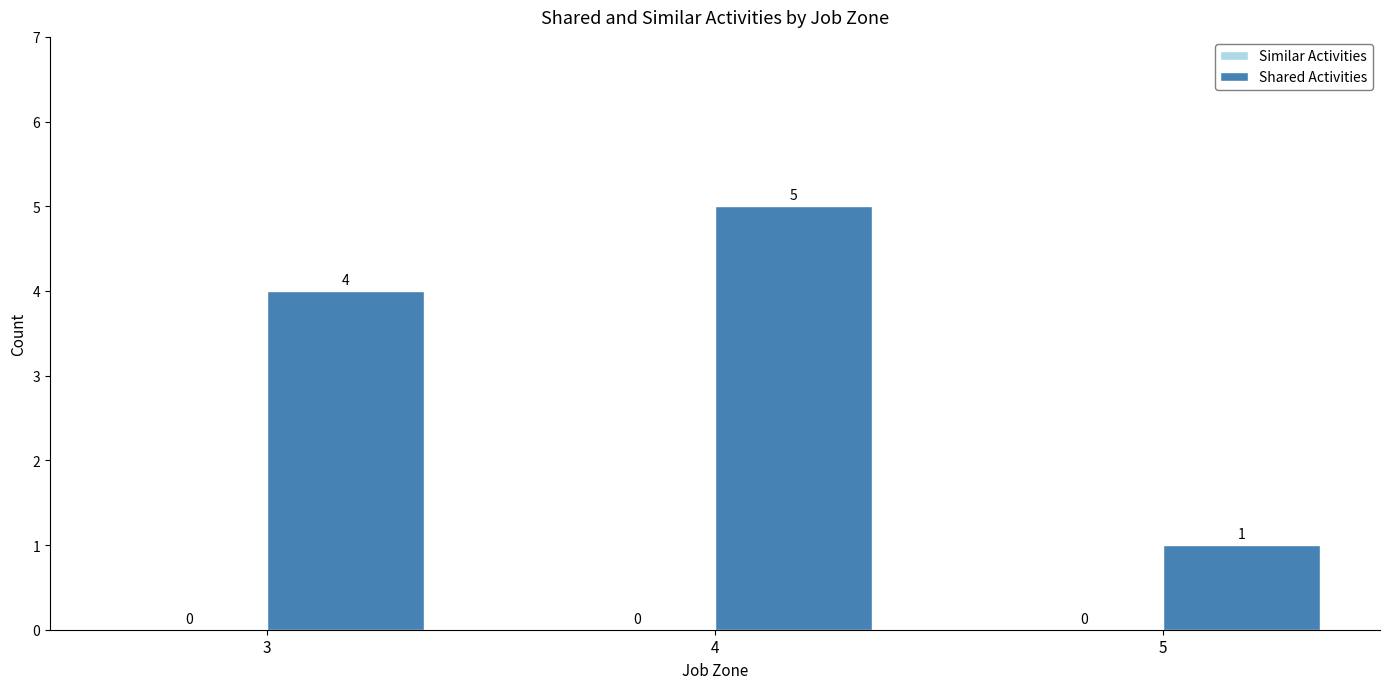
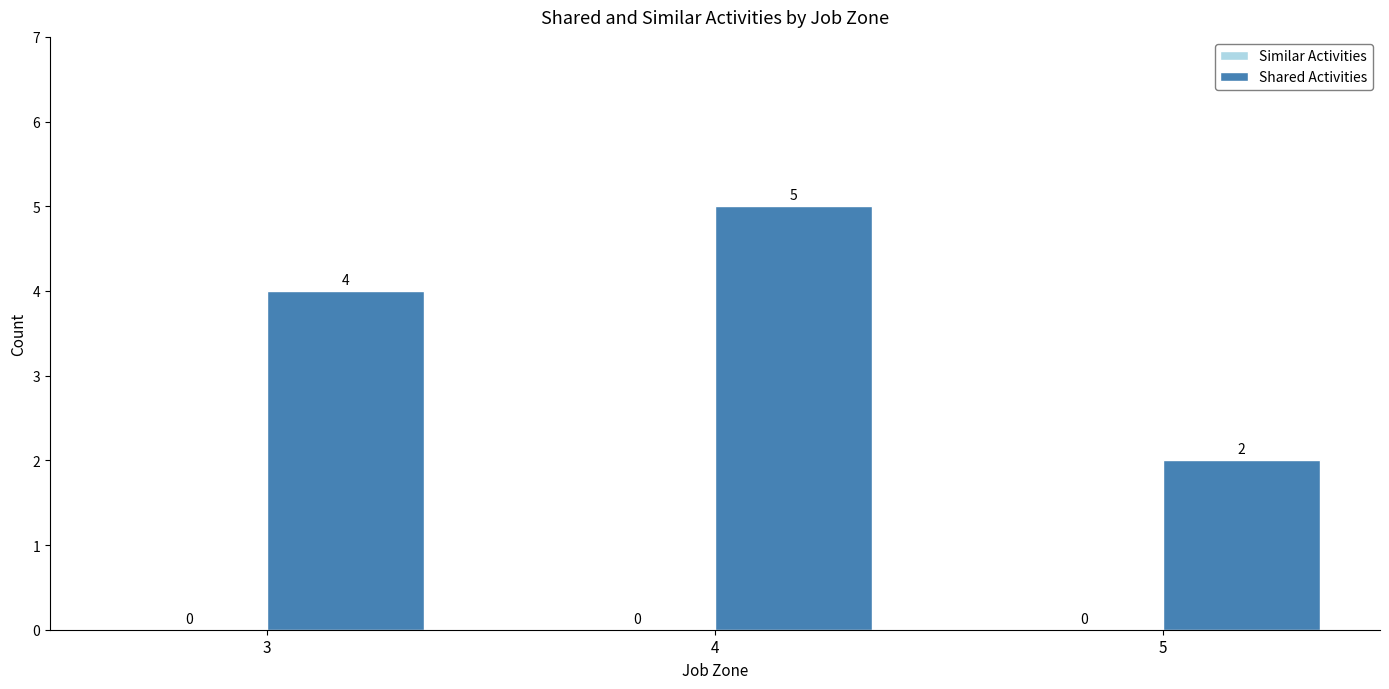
Shared Activities, 5: 1 -> 2
